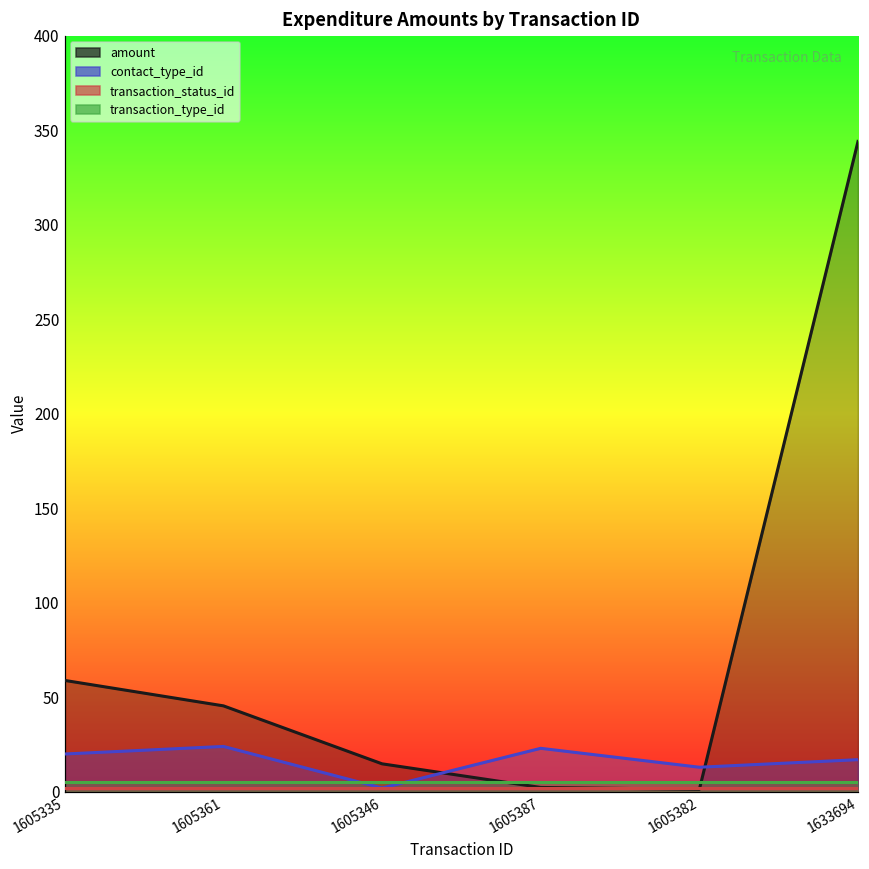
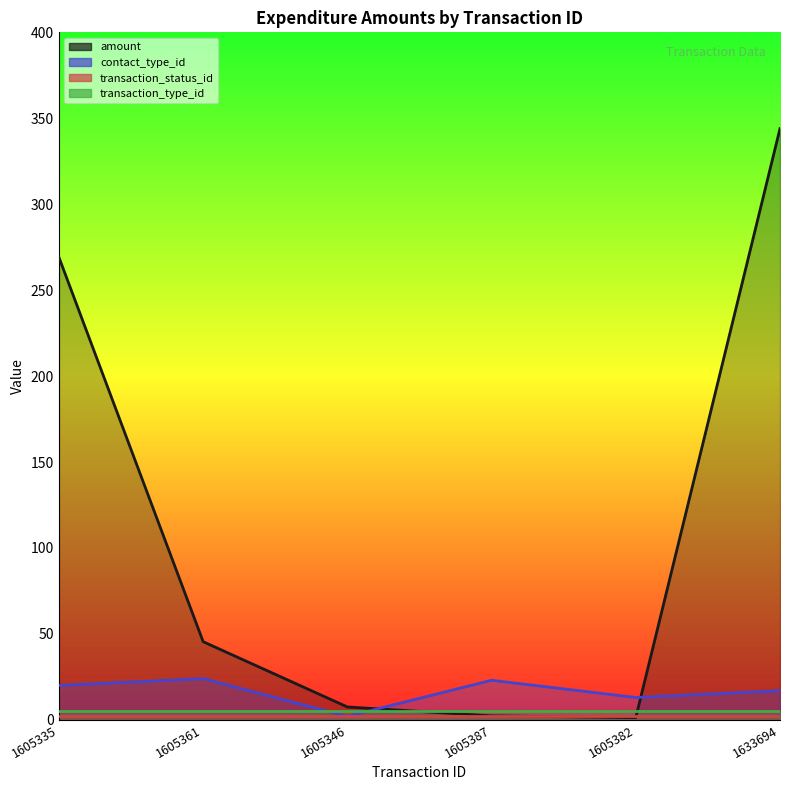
amount, 1605335: 59 -> 269
amount, 1605346: 15 -> 7
